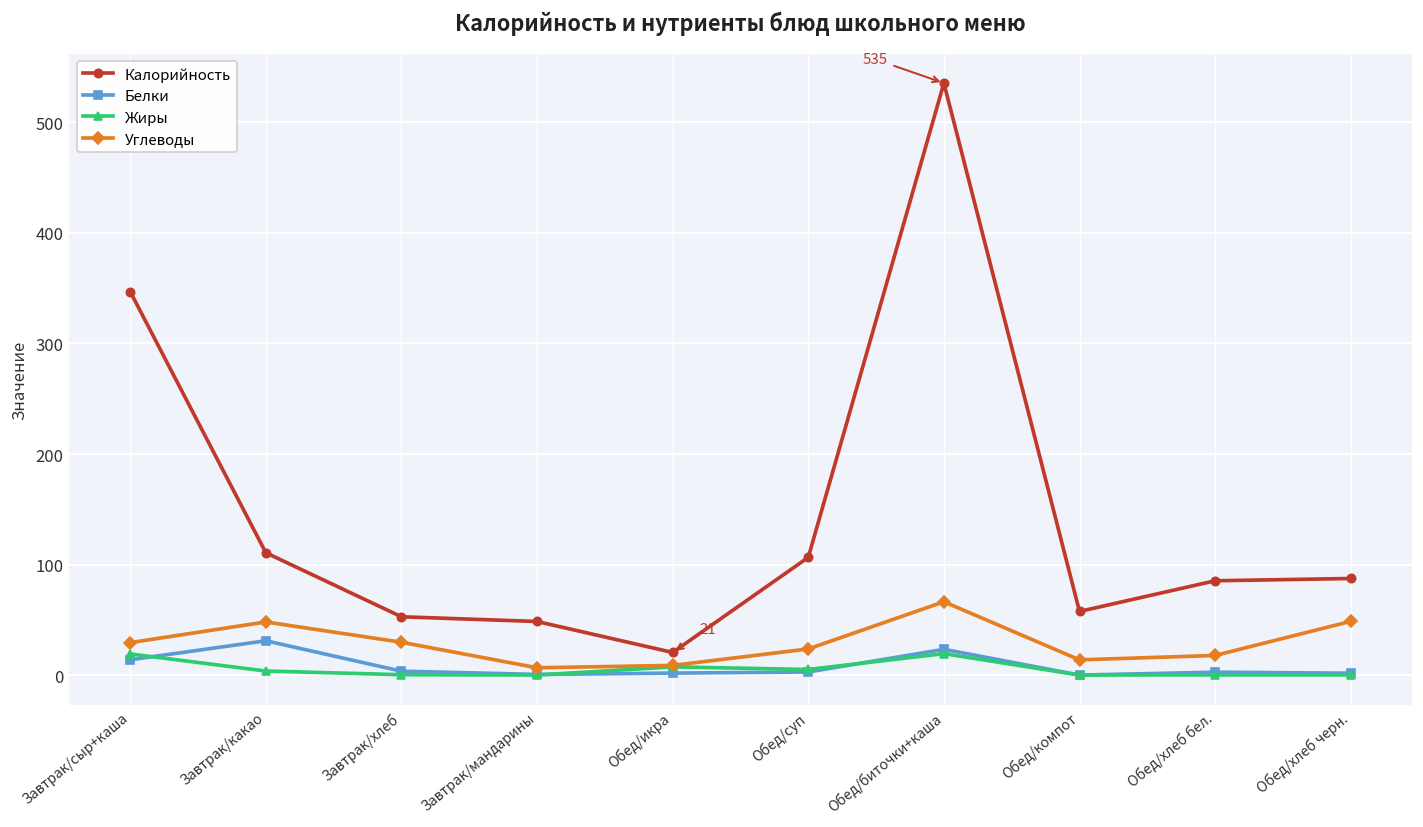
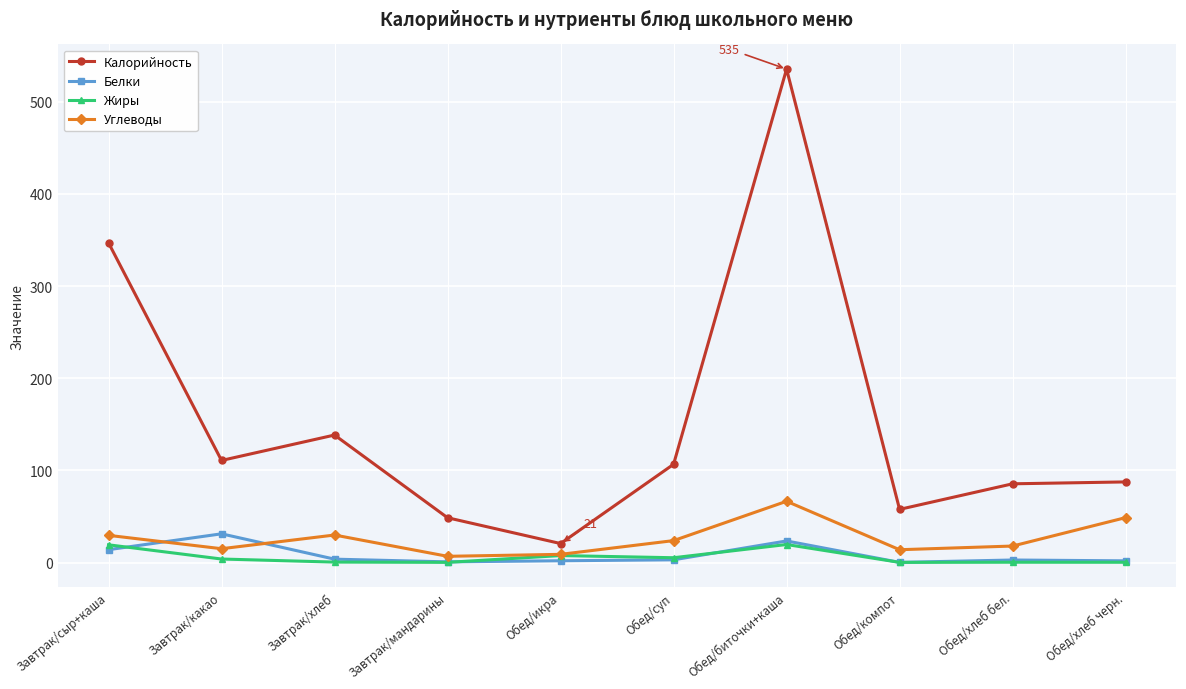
Углеводы, Завтрак/какао: 50 -> 10
Калорийность, Завтрак/хлеб: 50 -> 140
